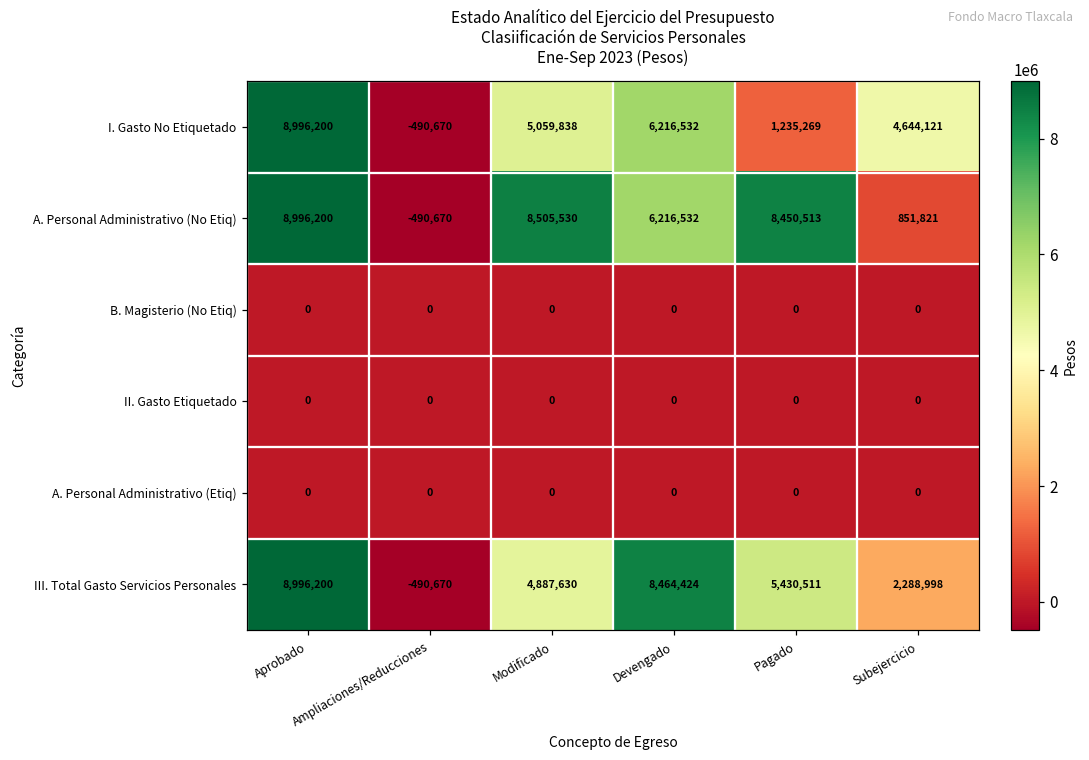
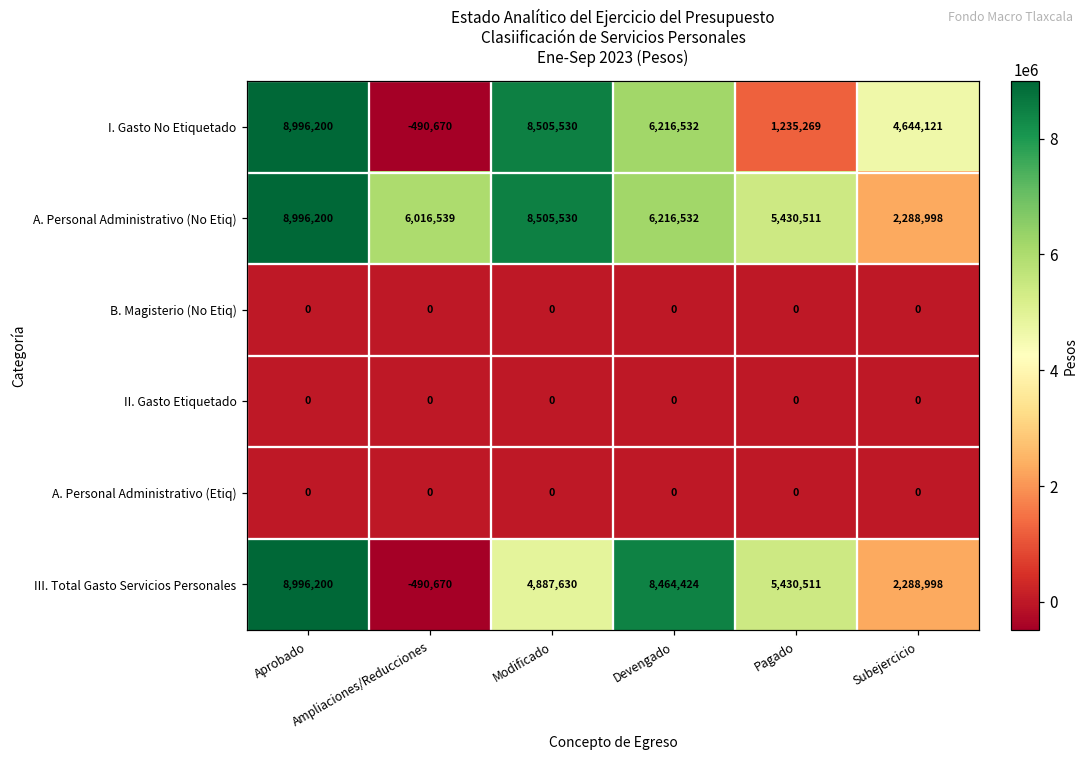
I. Gasto No Etiquetado, Modificado: 5,059,838 -> 8,505,530
A. Personal Administrativo (No Etiq), Ampliaciones/Reducciones: -490,670 -> 6,016,539
A. Personal Administrativo (No Etiq), Pagado: 8,450,513 -> 5,430,511
A. Personal Administrativo (No Etiq), Subejercicio: 851,821 -> 2,288,998
